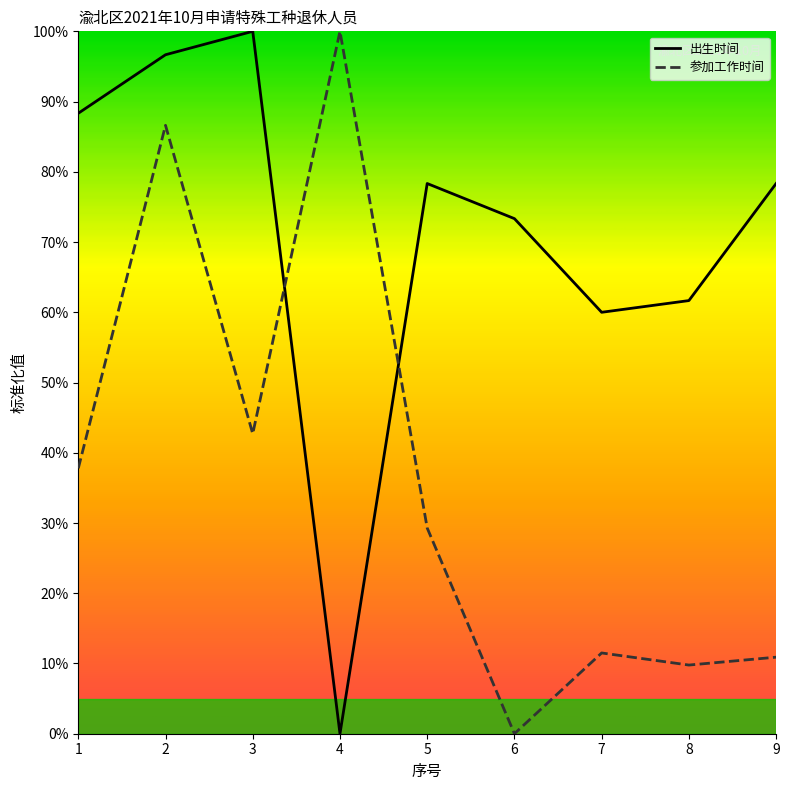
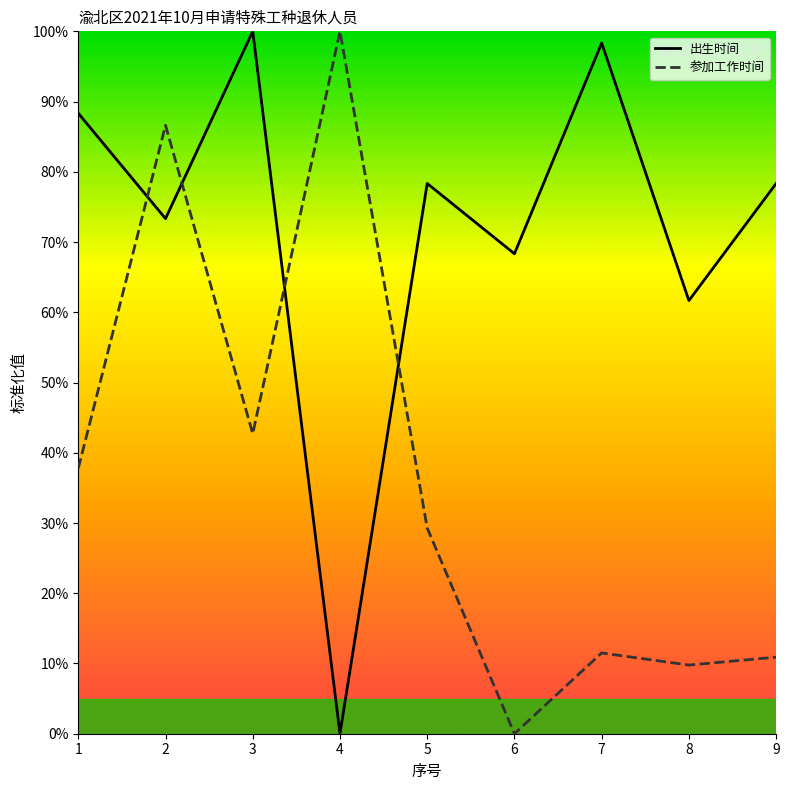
出生时间, 2: 97% -> 73%
出生时间, 6: 73% -> 68%
出生时间, 7: 60% -> 98%
